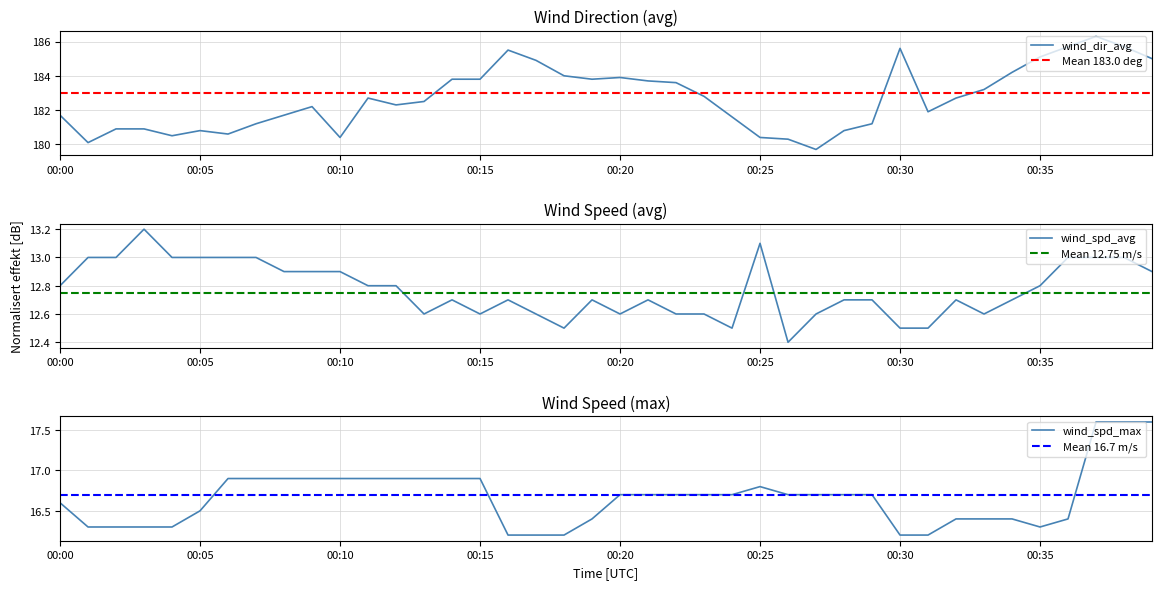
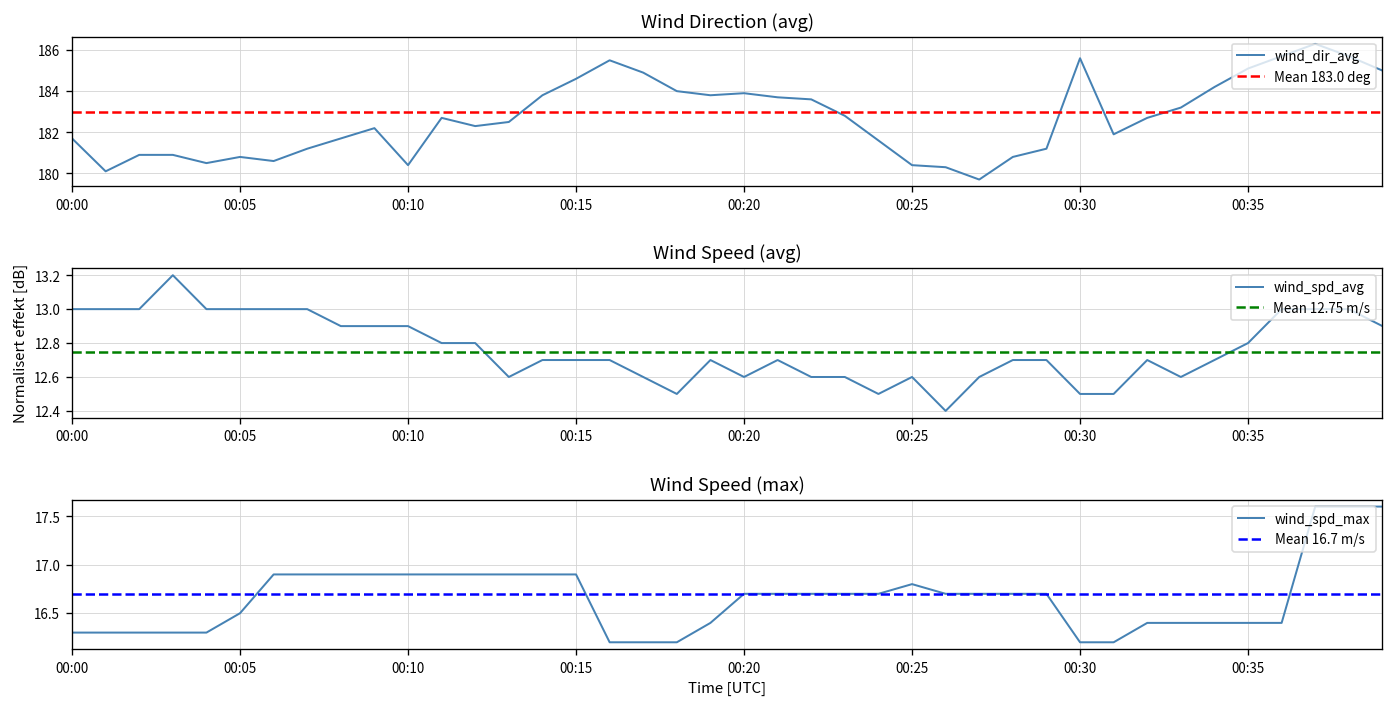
Wind Direction (avg), 00:15: 183.8 -> 184.6
Wind Speed (avg), 00:00: 12.8 -> 13.0
Wind Speed (avg), 00:15: 12.6 -> 12.7
Wind Speed (avg), 00:25: 13.1 -> 12.6
Wind Speed (max), 00:00: 16.6 -> 16.3
Wind Speed (max), 00:35: 16.3 -> 16.4
